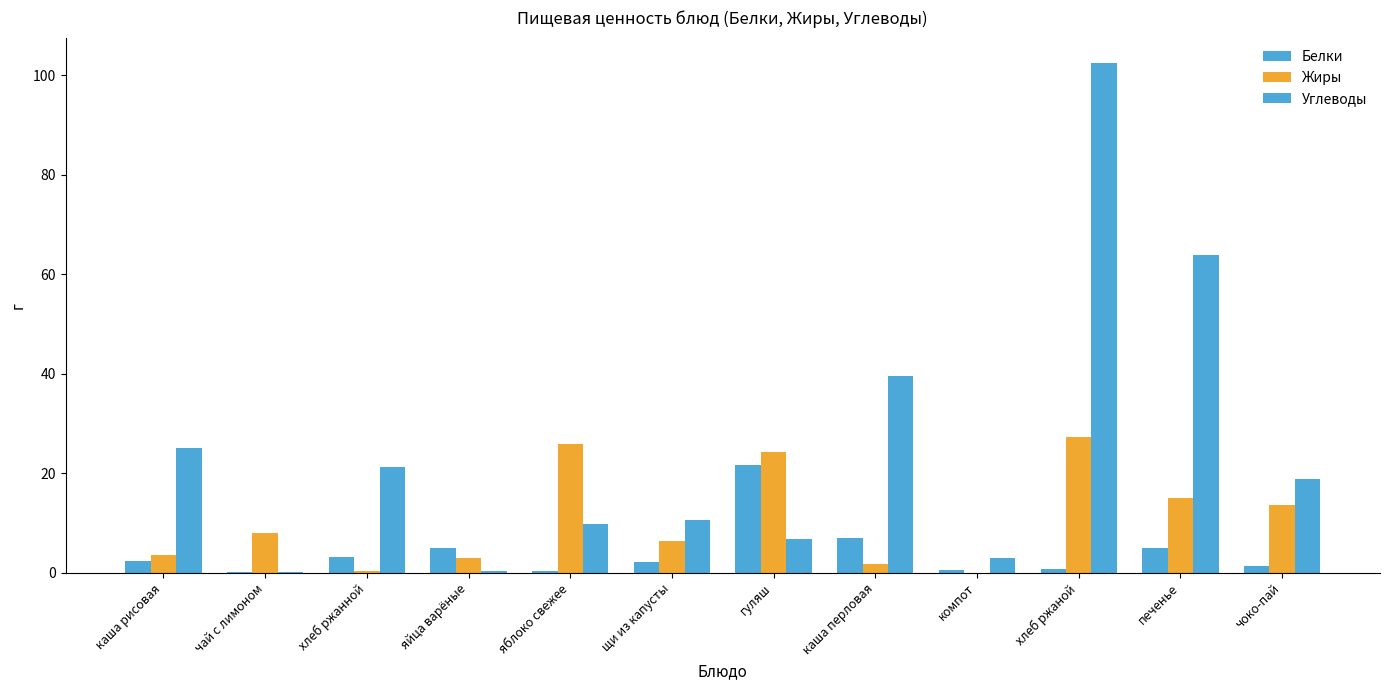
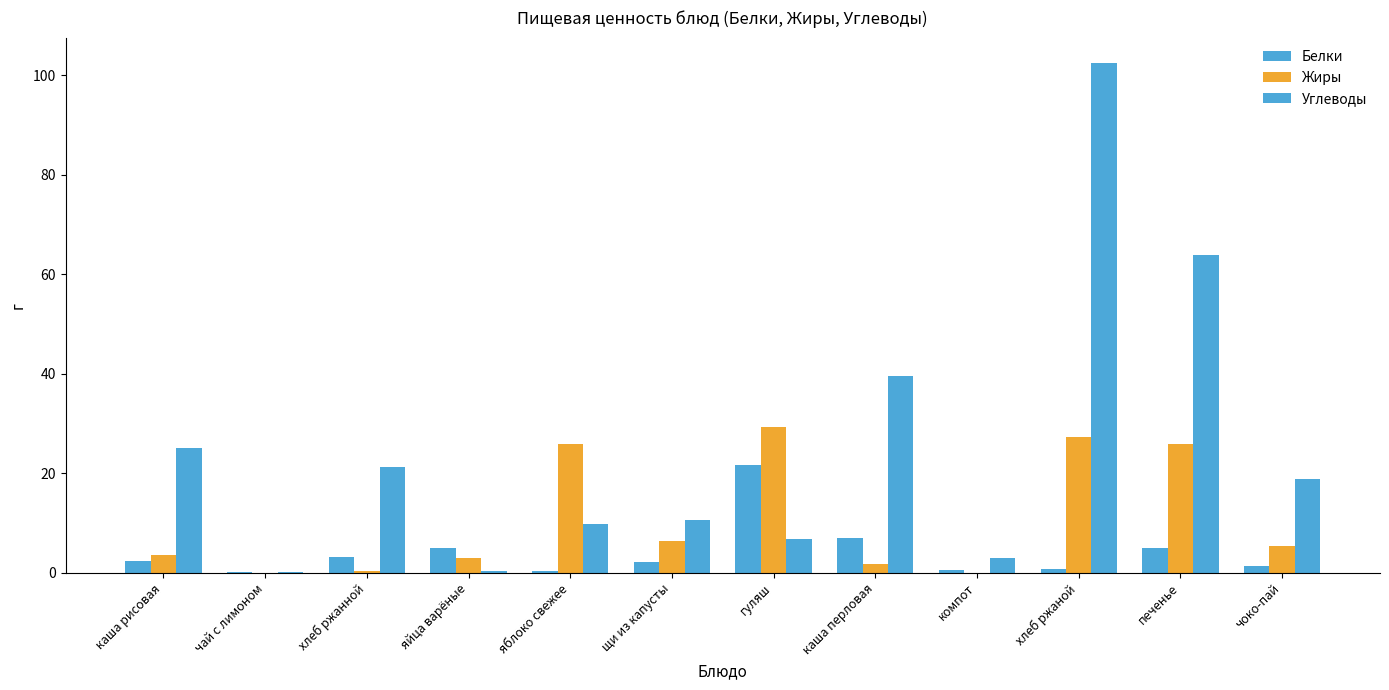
Жиры, чай с лимоном: 8 -> 0
Жиры, гуляш: 24 -> 29
Жиры, печенье: 15 -> 26
Жиры, чоко-пай: 14 -> 5
